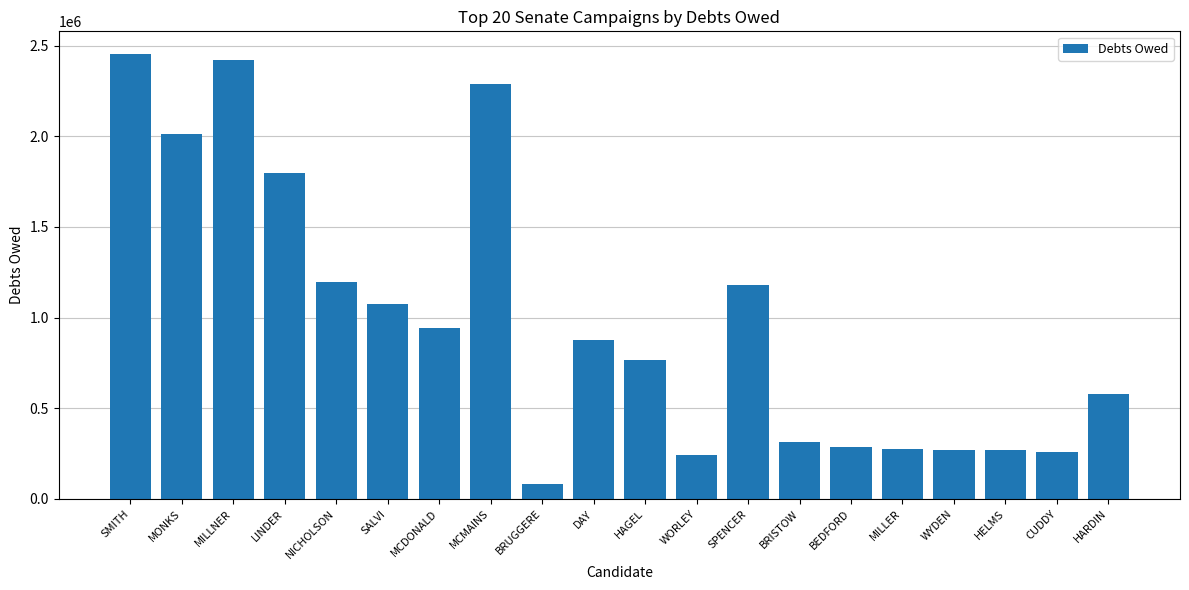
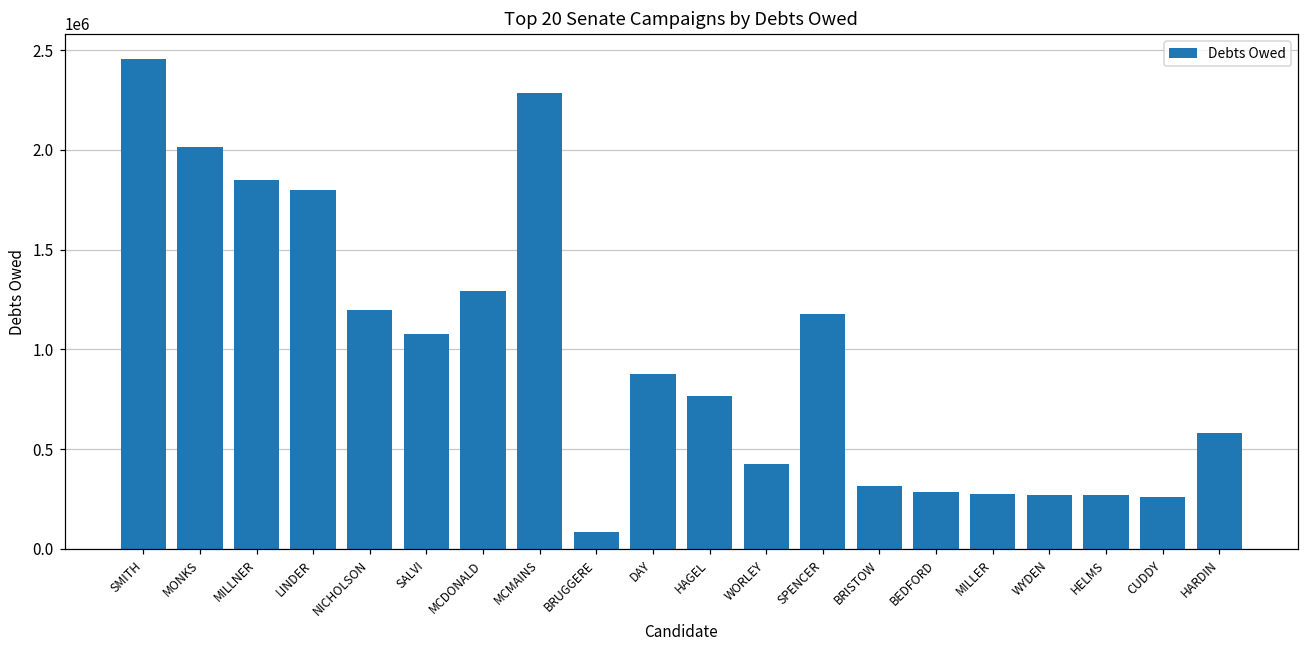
MILLNER: 2420000 -> 1850000
MCDONALD: 940000 -> 1290000
WORLEY: 240000 -> 430000
